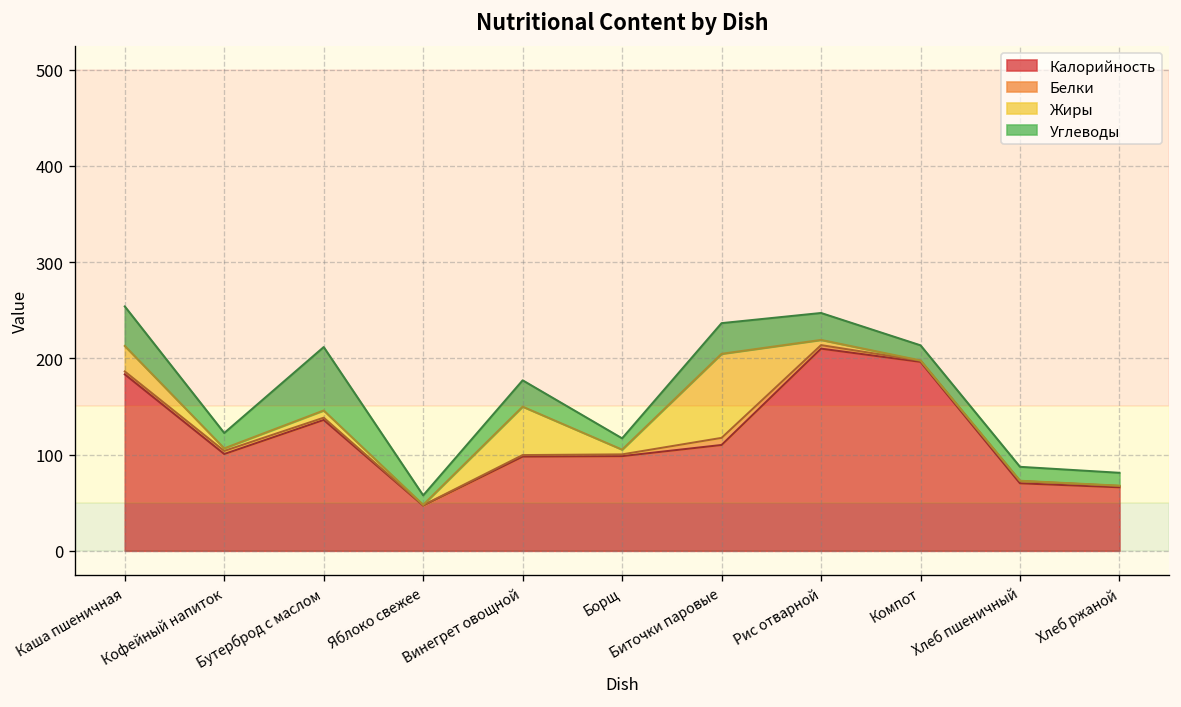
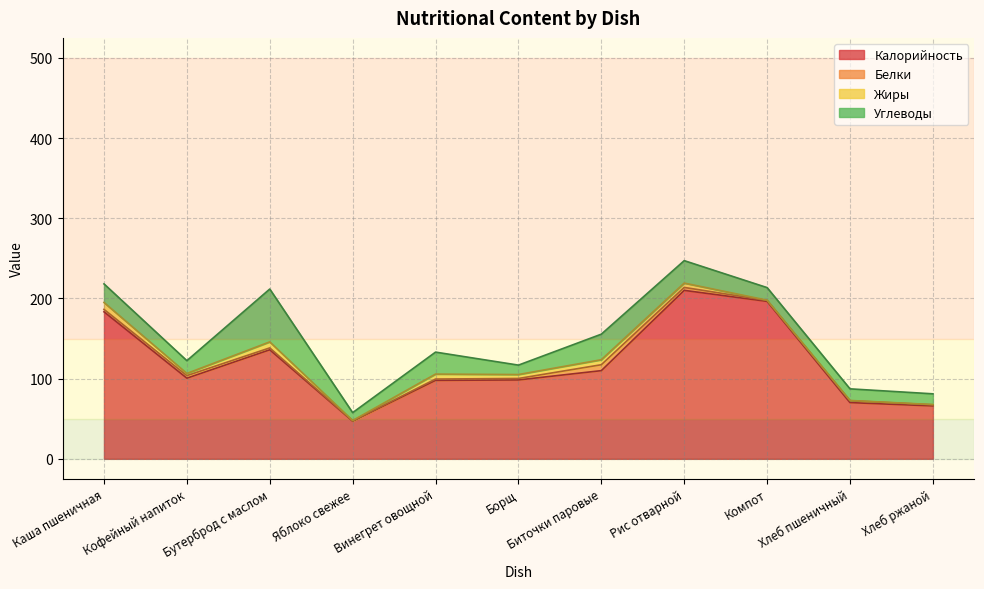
Жиры, Каша пшеничная: 30 -> 10
Углеводы, Каша пшеничная: 40 -> 20
Жиры, Винегрет овощной: 50 -> 10
Жиры, Биточки паровые: 90 -> 10
